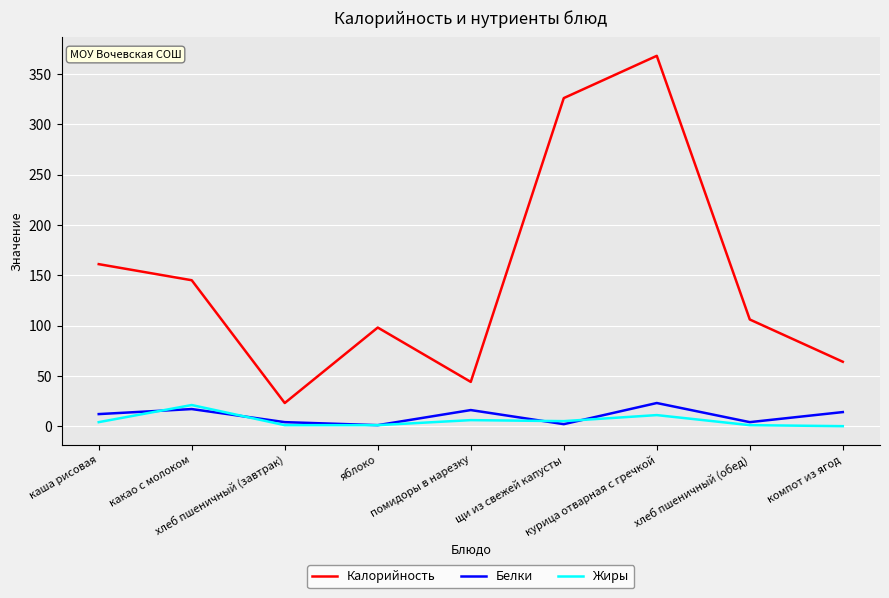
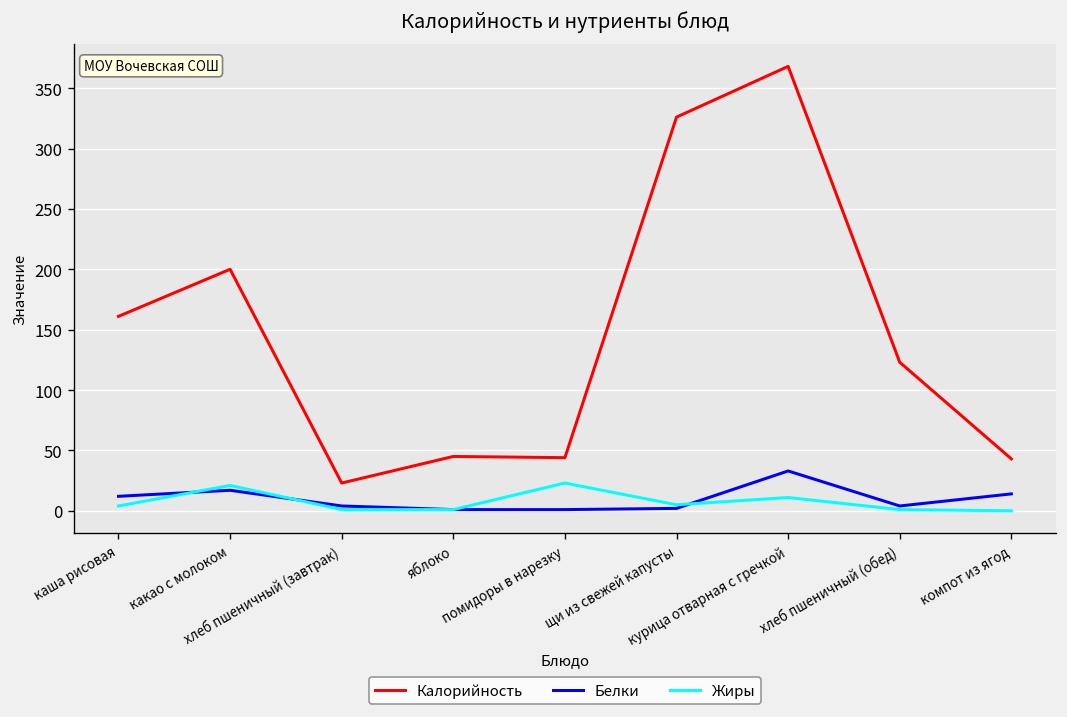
Калорийность, какао с молоком: 145 -> 200
Калорийность, яблоко: 98 -> 45
Белки, помидоры в нарезку: 16 -> 1
Жиры, помидоры в нарезку: 6 -> 23
Белки, курица отварная с гречкой: 23 -> 33
Калорийность, хлеб пшеничный (обед): 106 -> 123
Калорийность, компот из ягод: 64 -> 43
